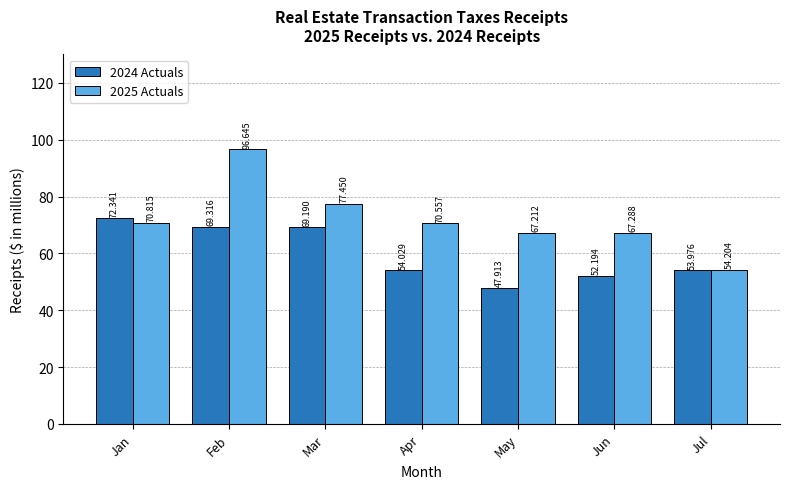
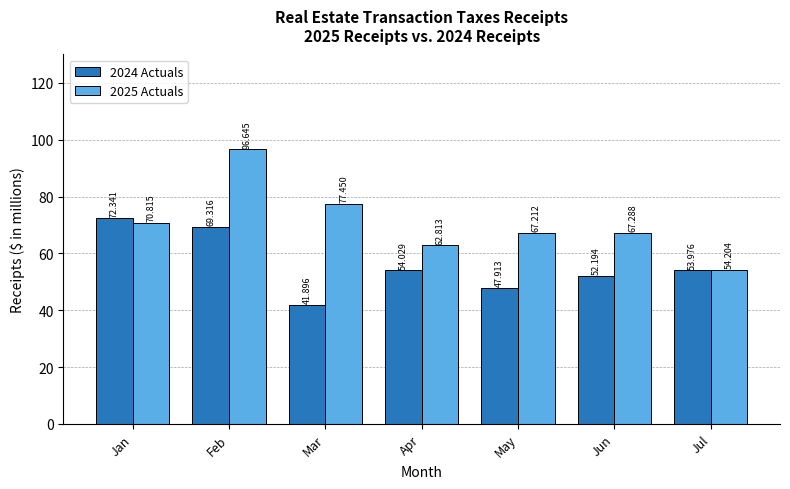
2024 Actuals, Mar: 69.190 -> 41.896
2025 Actuals, Apr: 70.557 -> 62.813
